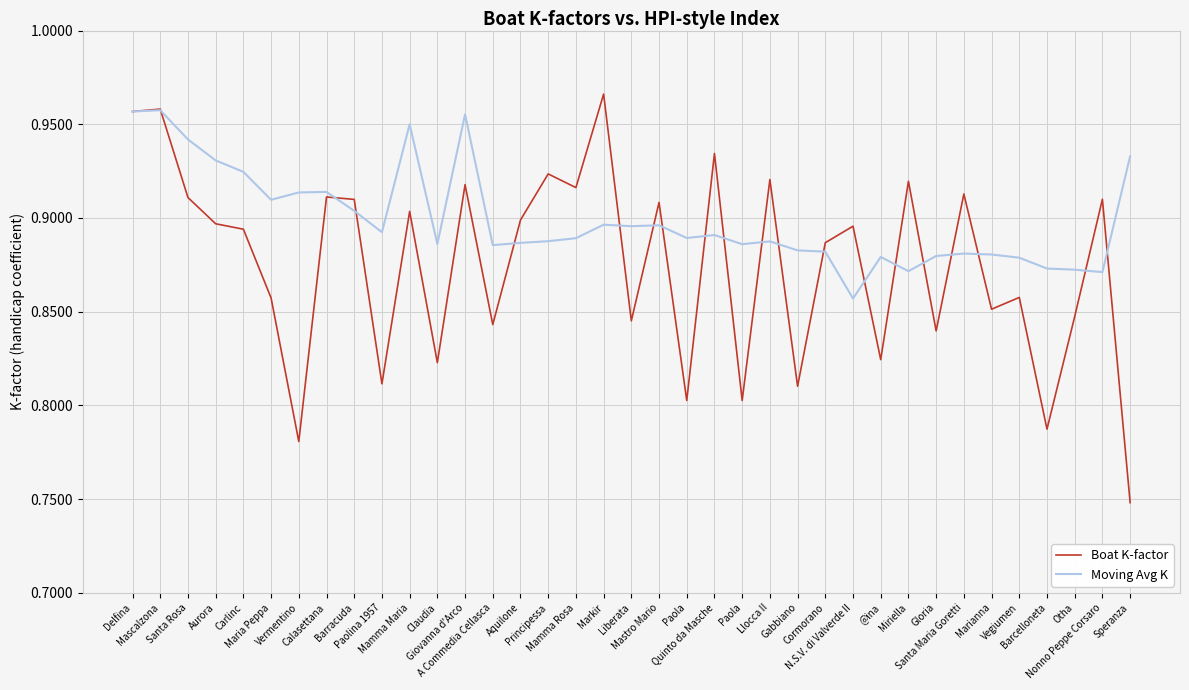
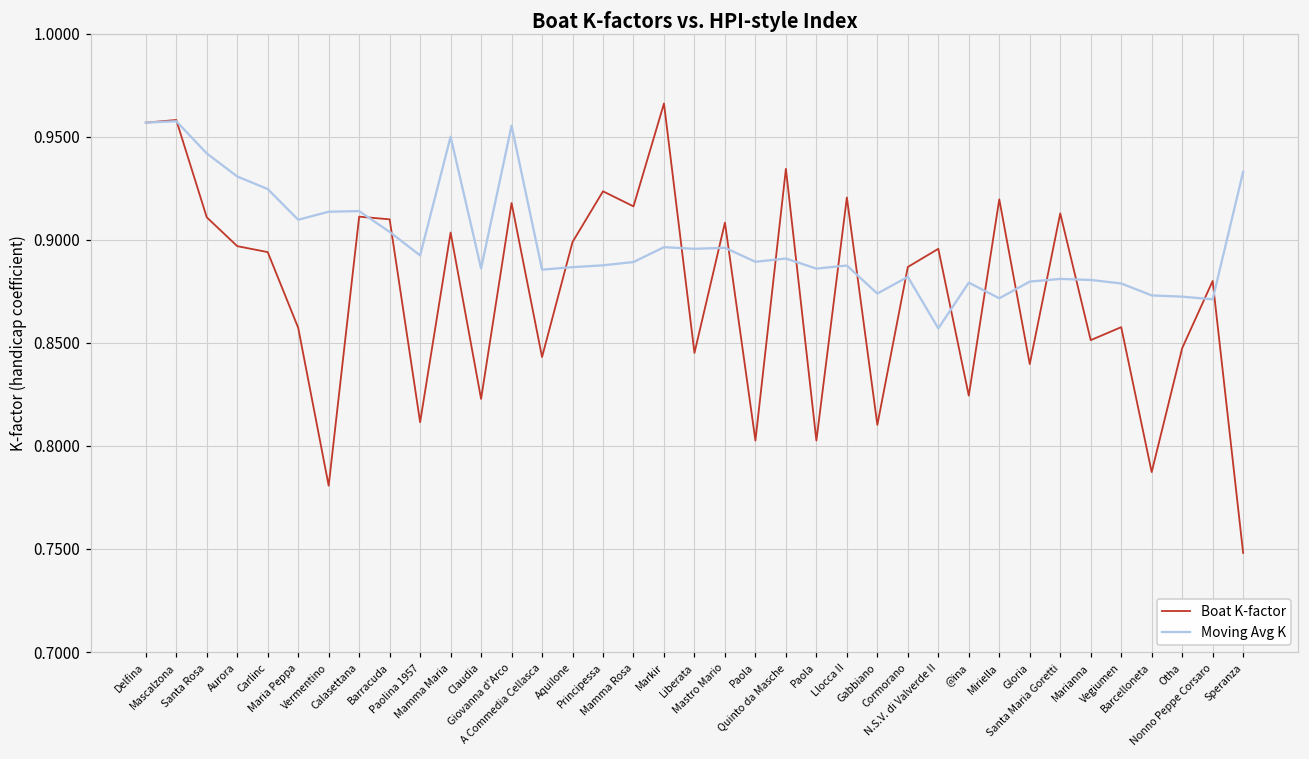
Moving Avg K, Gabbiano: 0.883 -> 0.874
Boat K-factor, Nonno Peppe Corsaro: 0.91 -> 0.88
